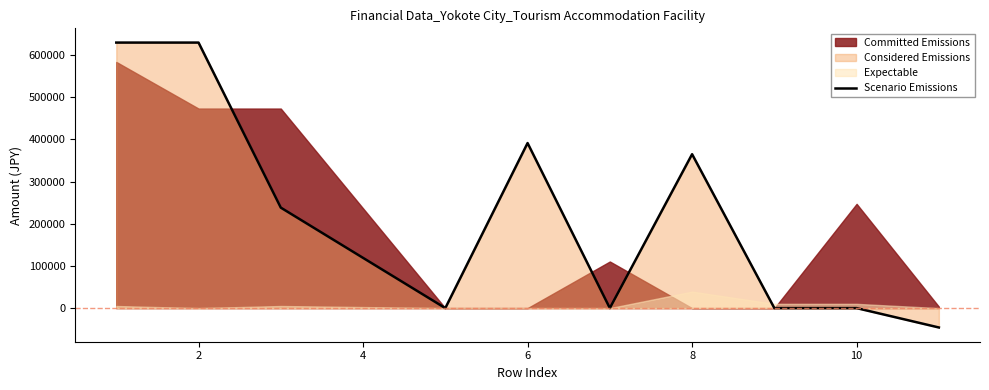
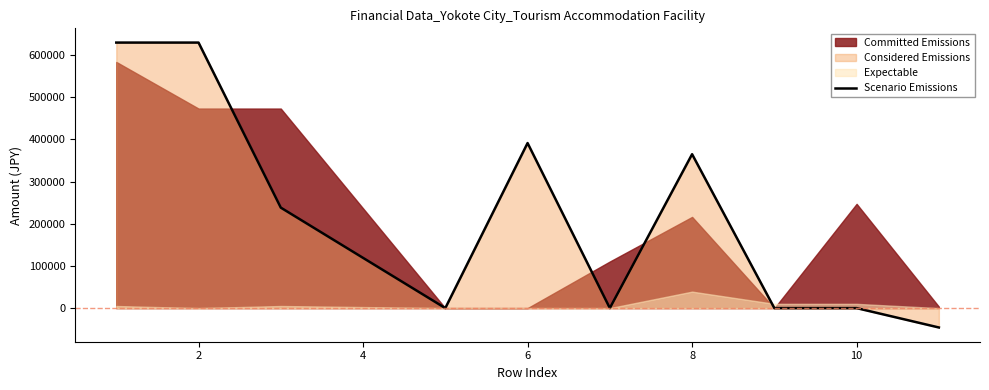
Committed Emissions, 8: 0 -> 220000
